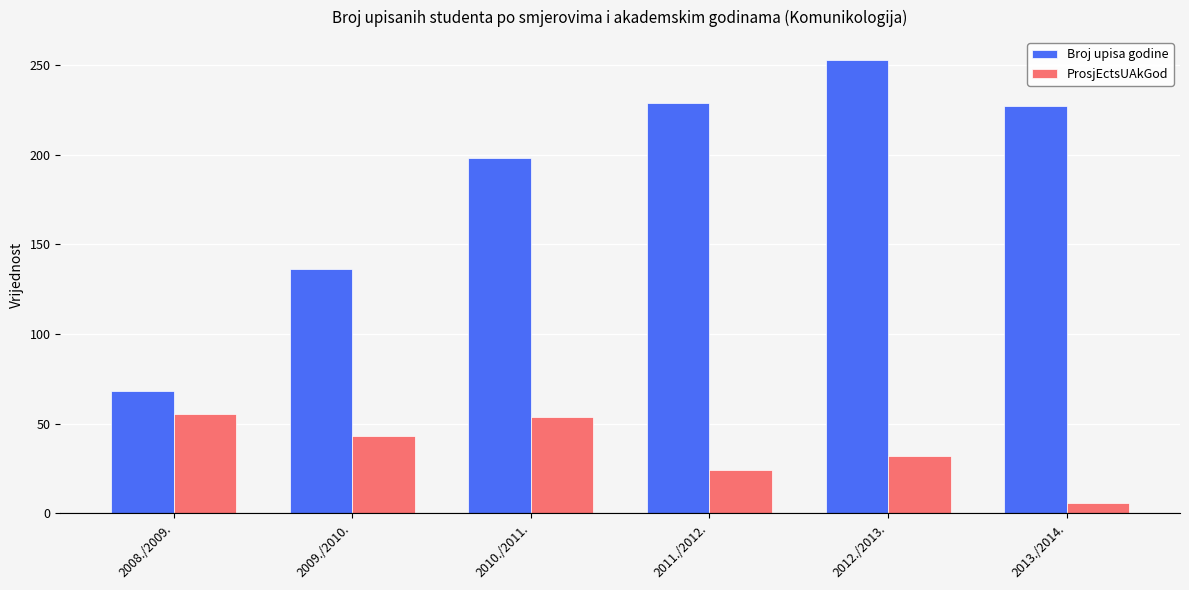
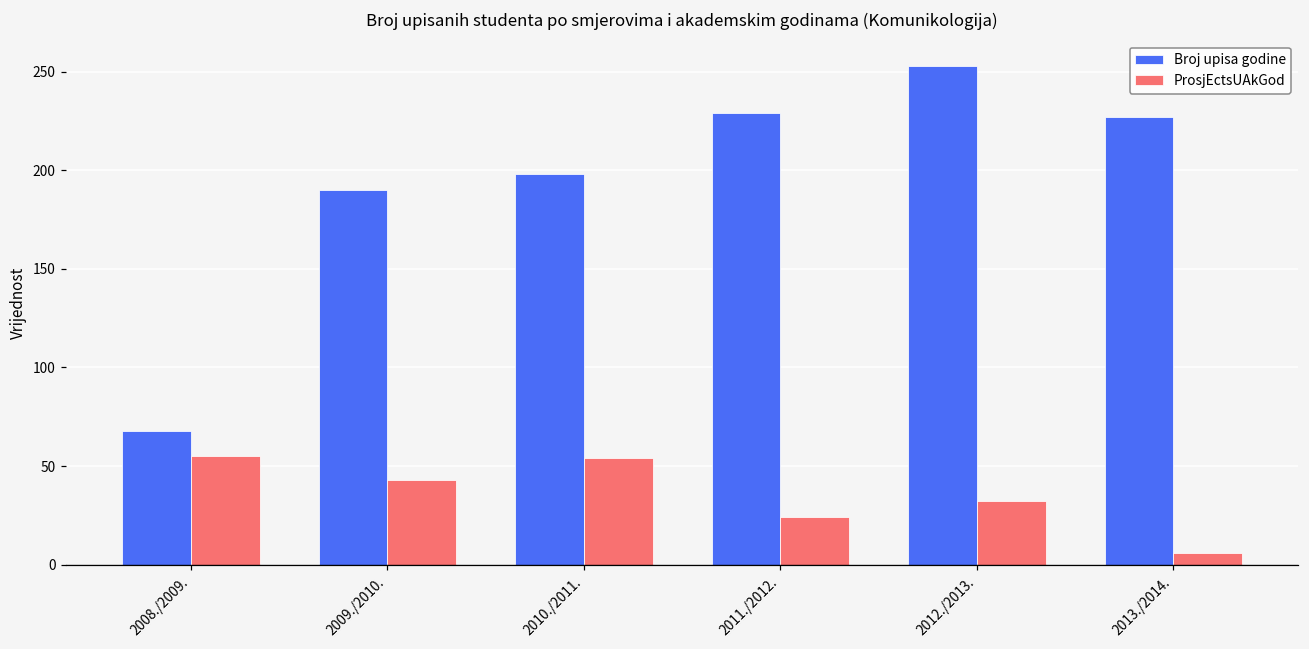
Broj upisa godine, 2009./2010.: 136 -> 190
